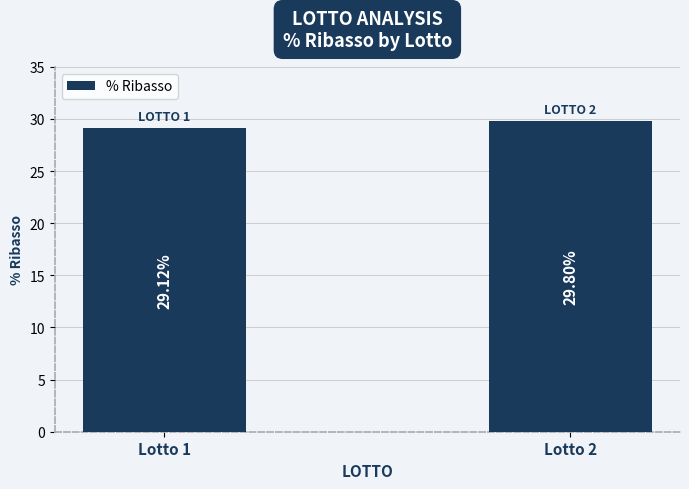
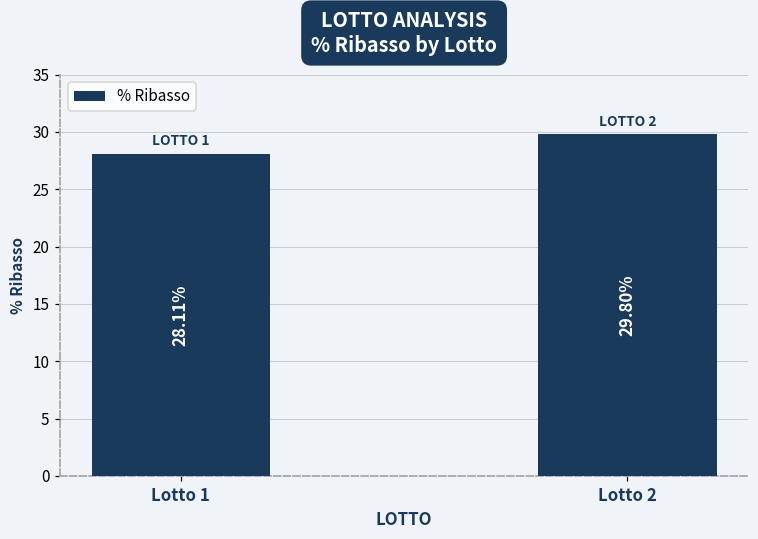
Lotto 1: 29.12% -> 28.11%
